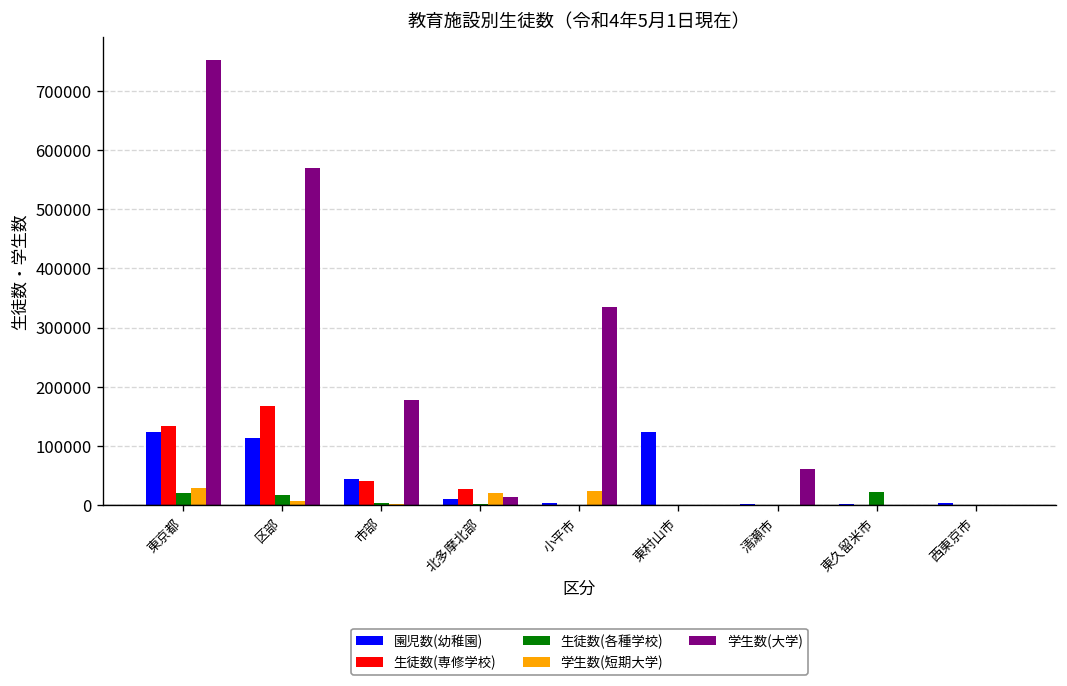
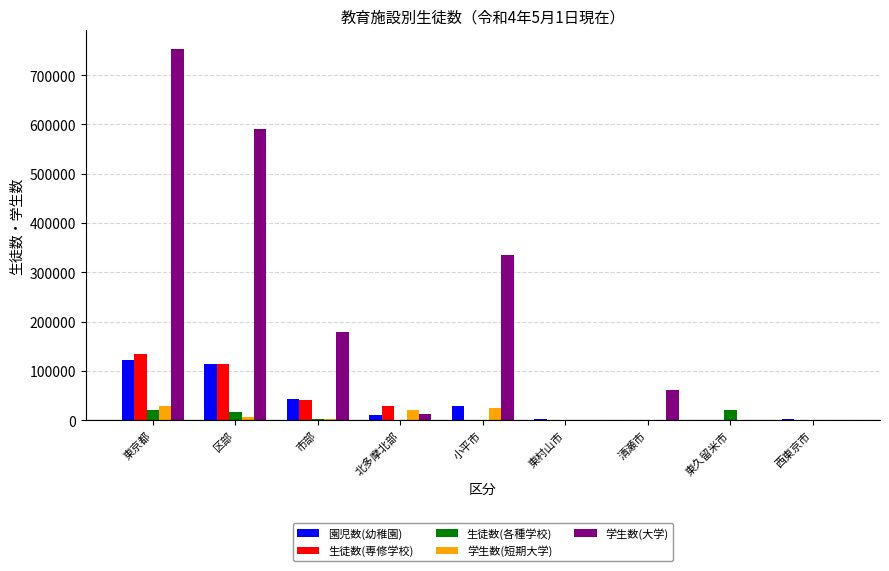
生徒数(専修学校), 区部: 170000 -> 110000
学生数(大学), 区部: 570000 -> 590000
園児数(幼稚園), 小平市: 0 -> 30000
園児数(幼稚園), 東村山市: 120000 -> 0
